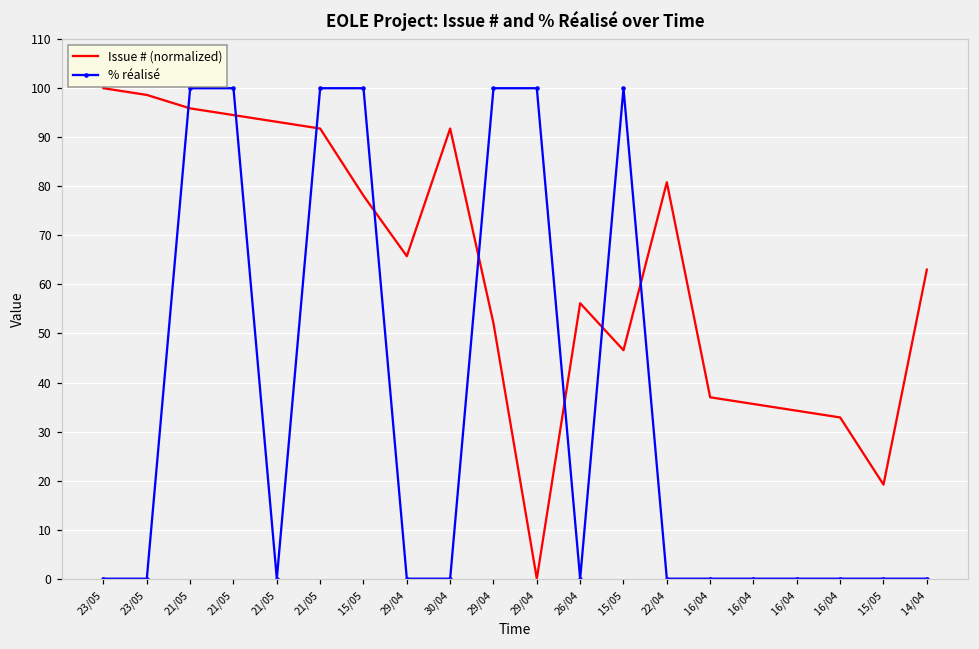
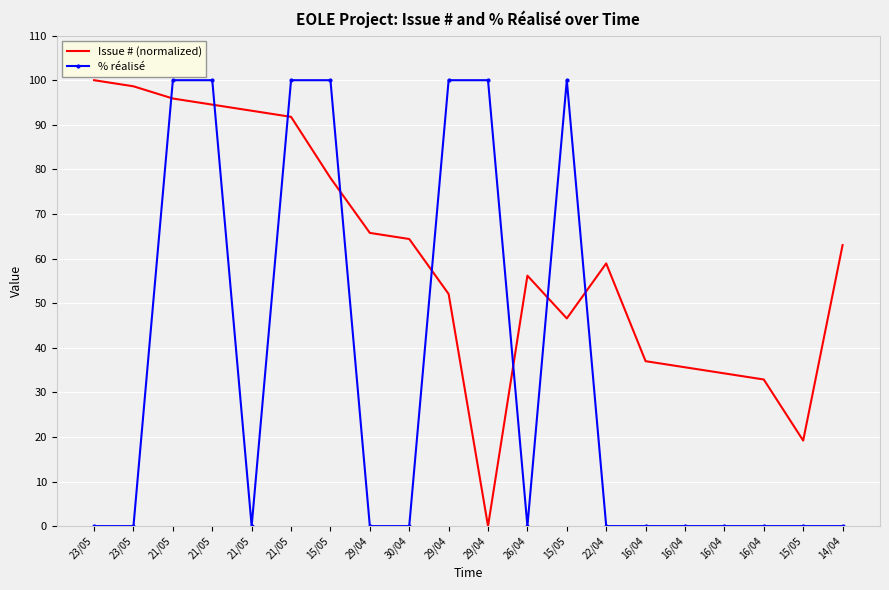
Issue # (normalized), 30/04: 92 -> 64
Issue # (normalized), 22/04: 81 -> 59
